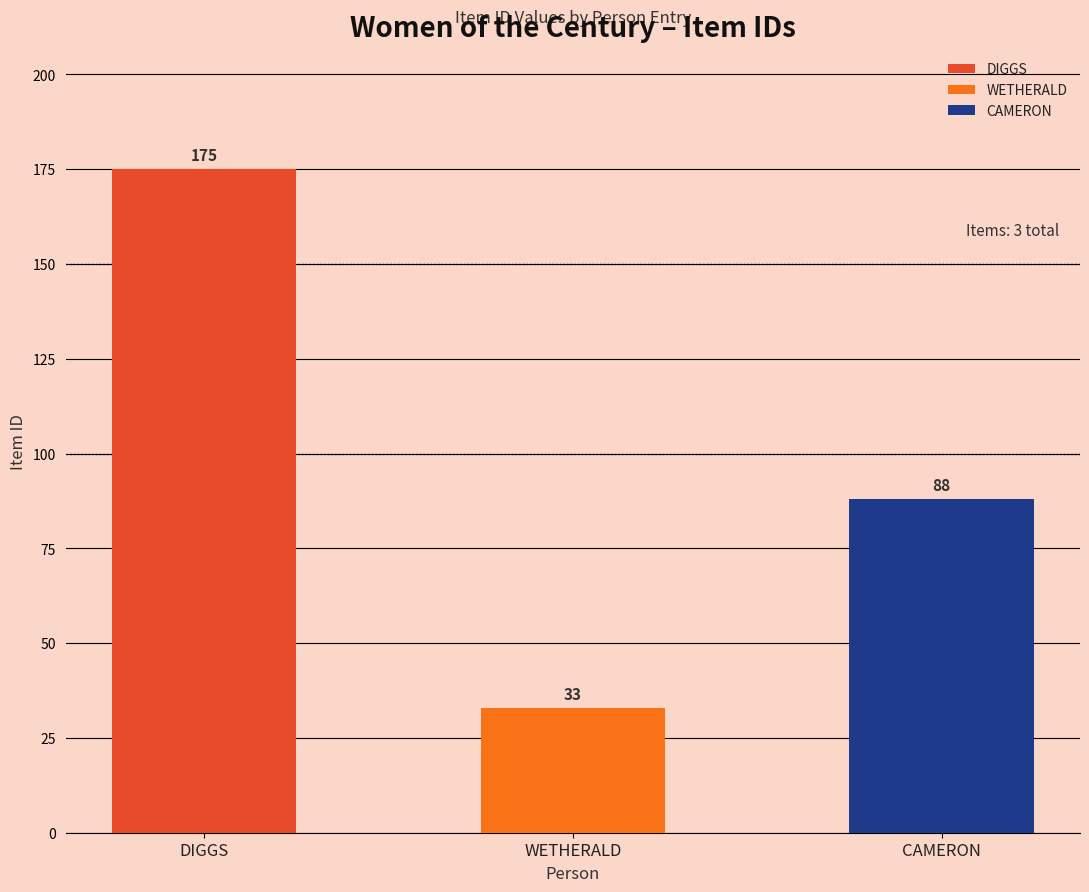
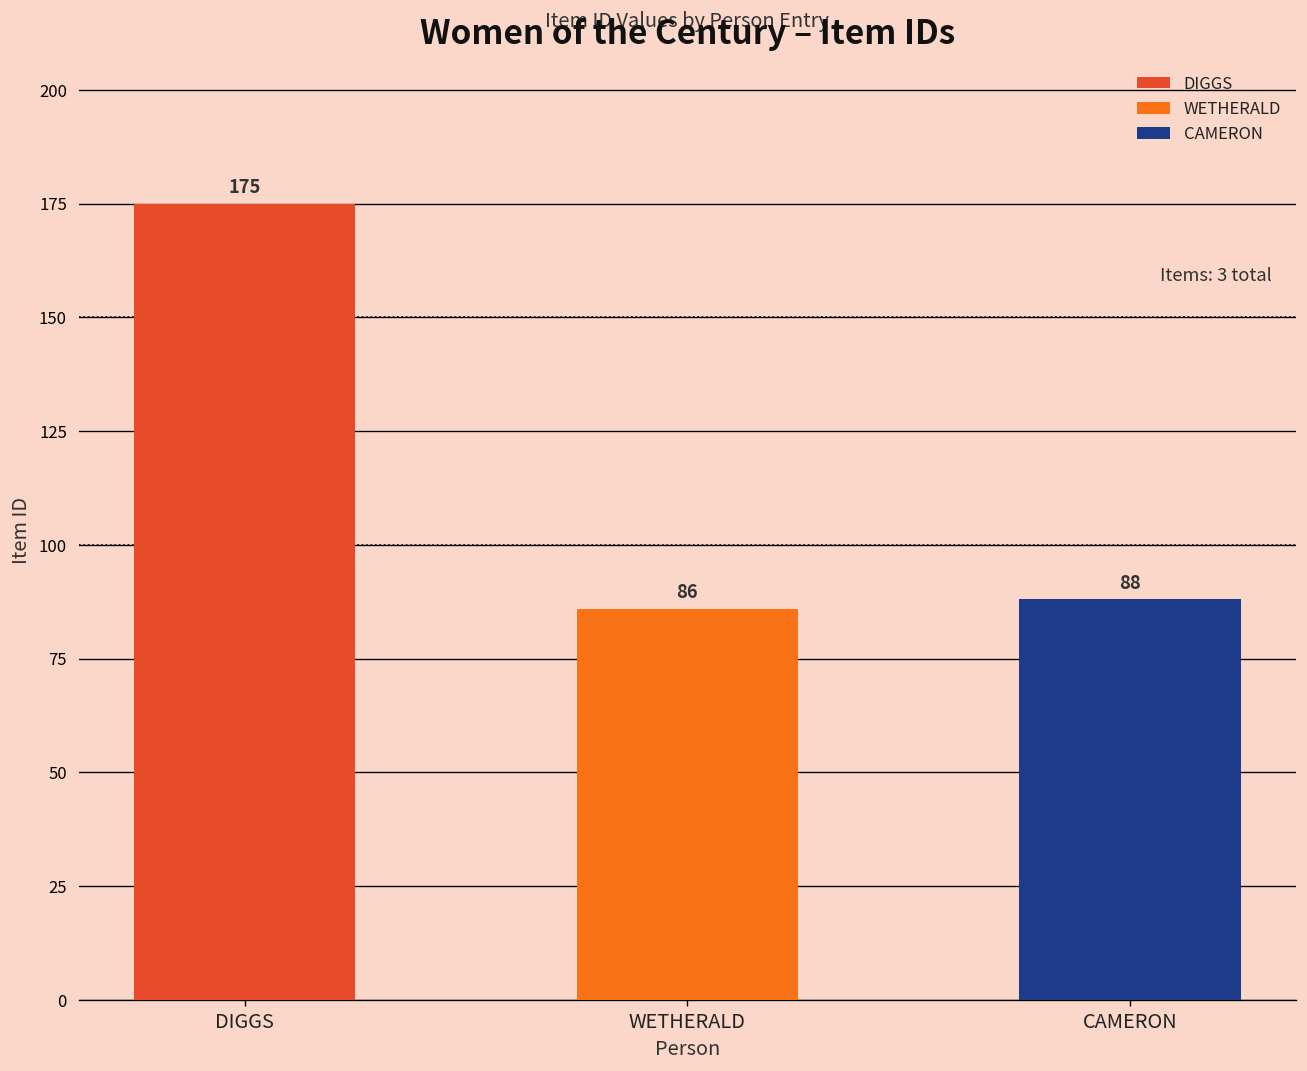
WETHERALD: 33 -> 86
